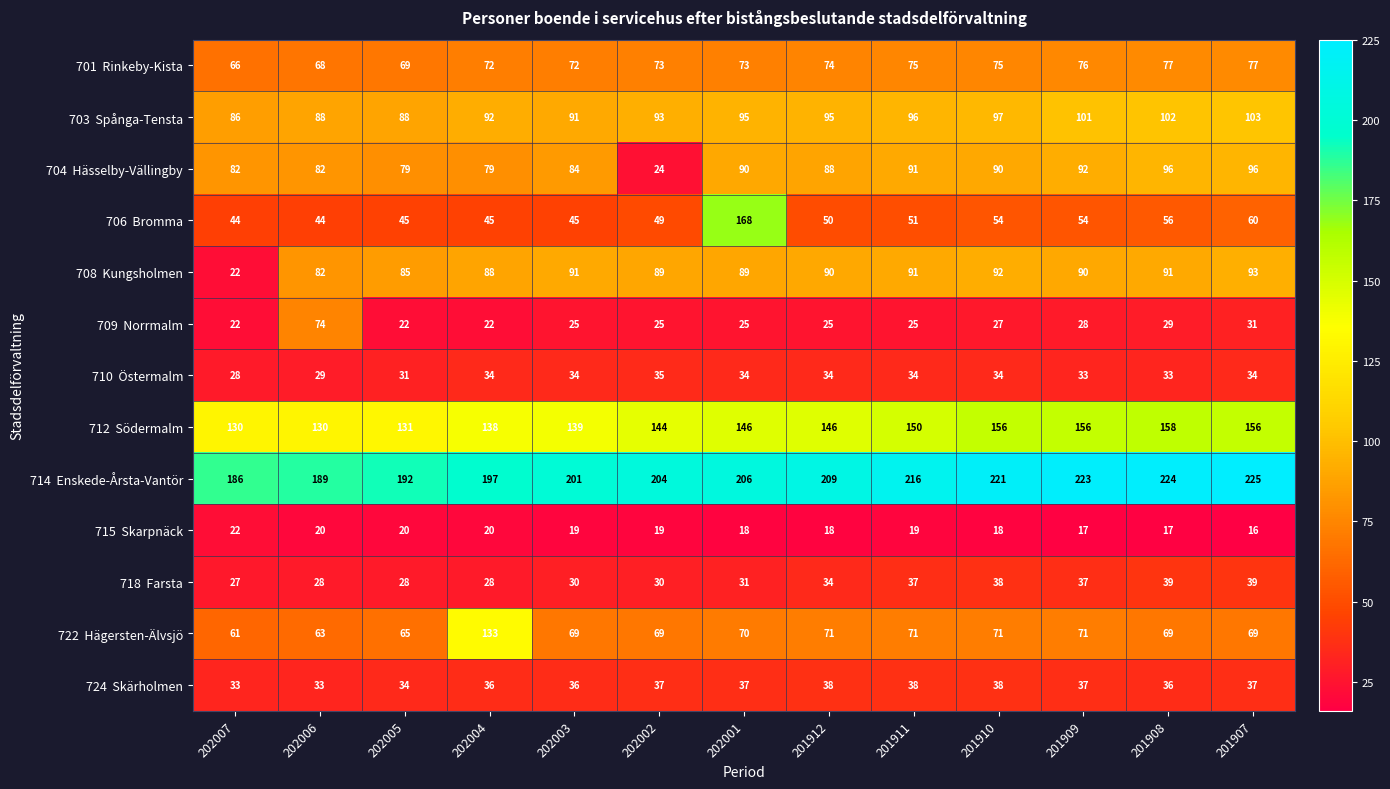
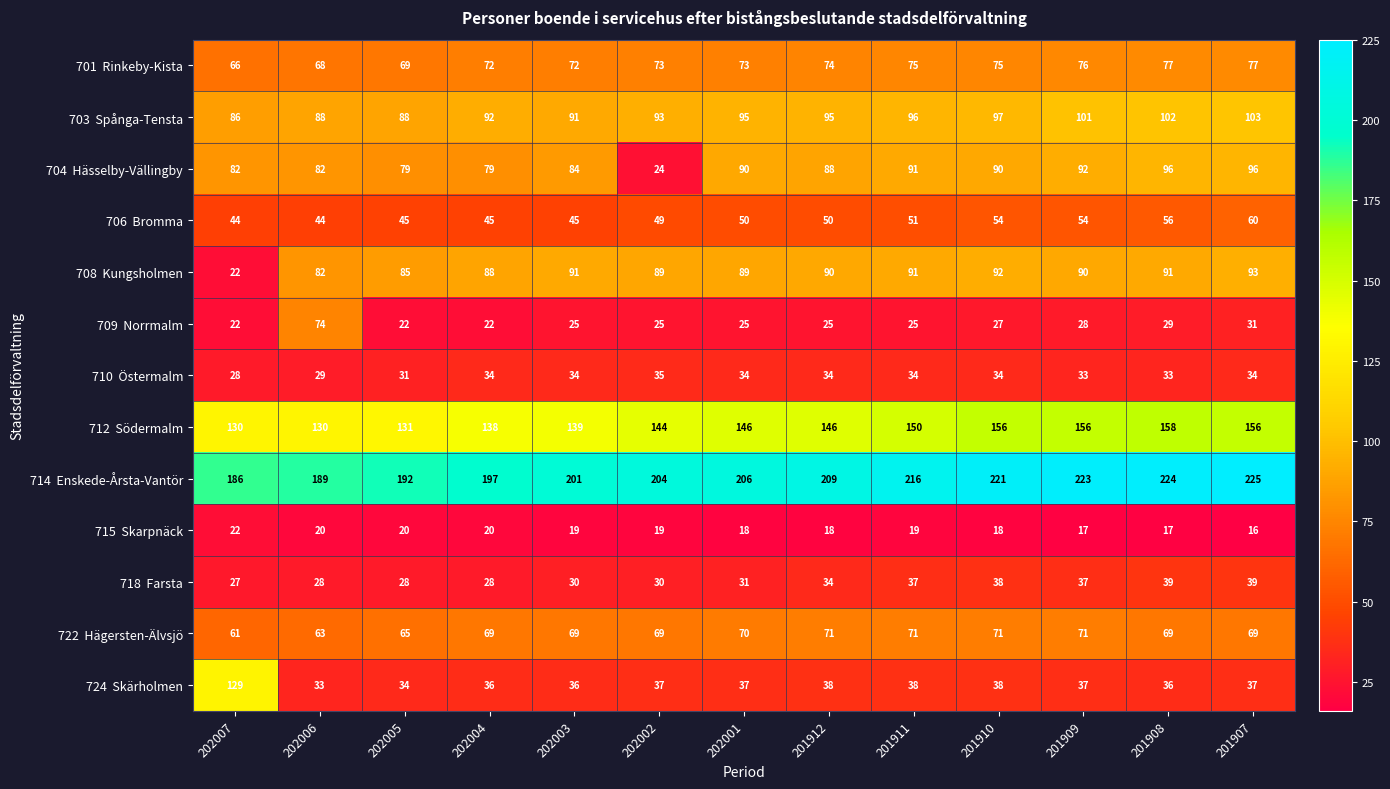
706 Bromma, 202001: 168 -> 50
722 Hägersten-Älvsjö, 202004: 133 -> 69
724 Skärholmen, 202007: 33 -> 129
